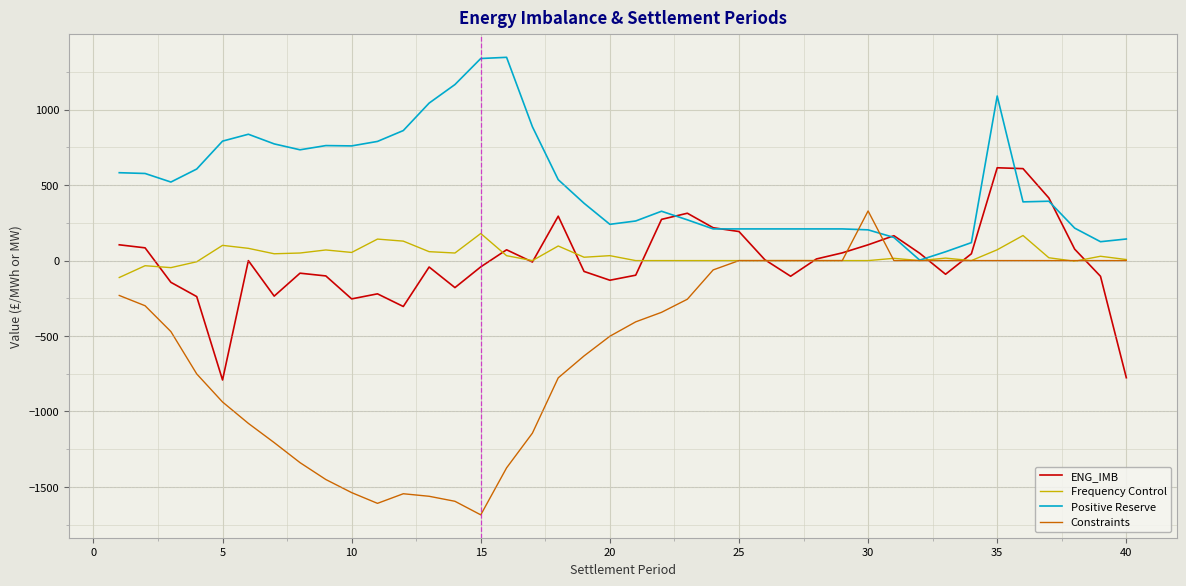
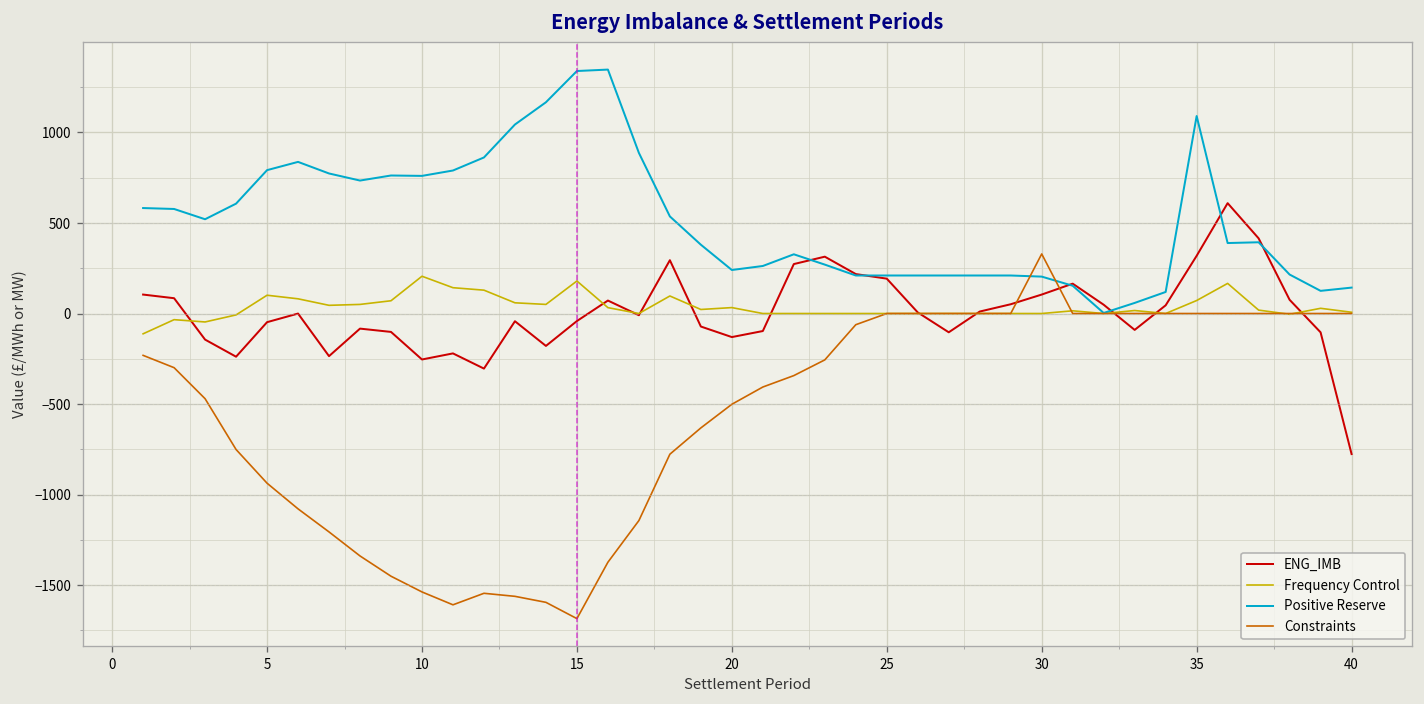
ENG_IMB, 5: -790 -> -50
Frequency Control, 10: 50 -> 210
ENG_IMB, 35: 620 -> 320
